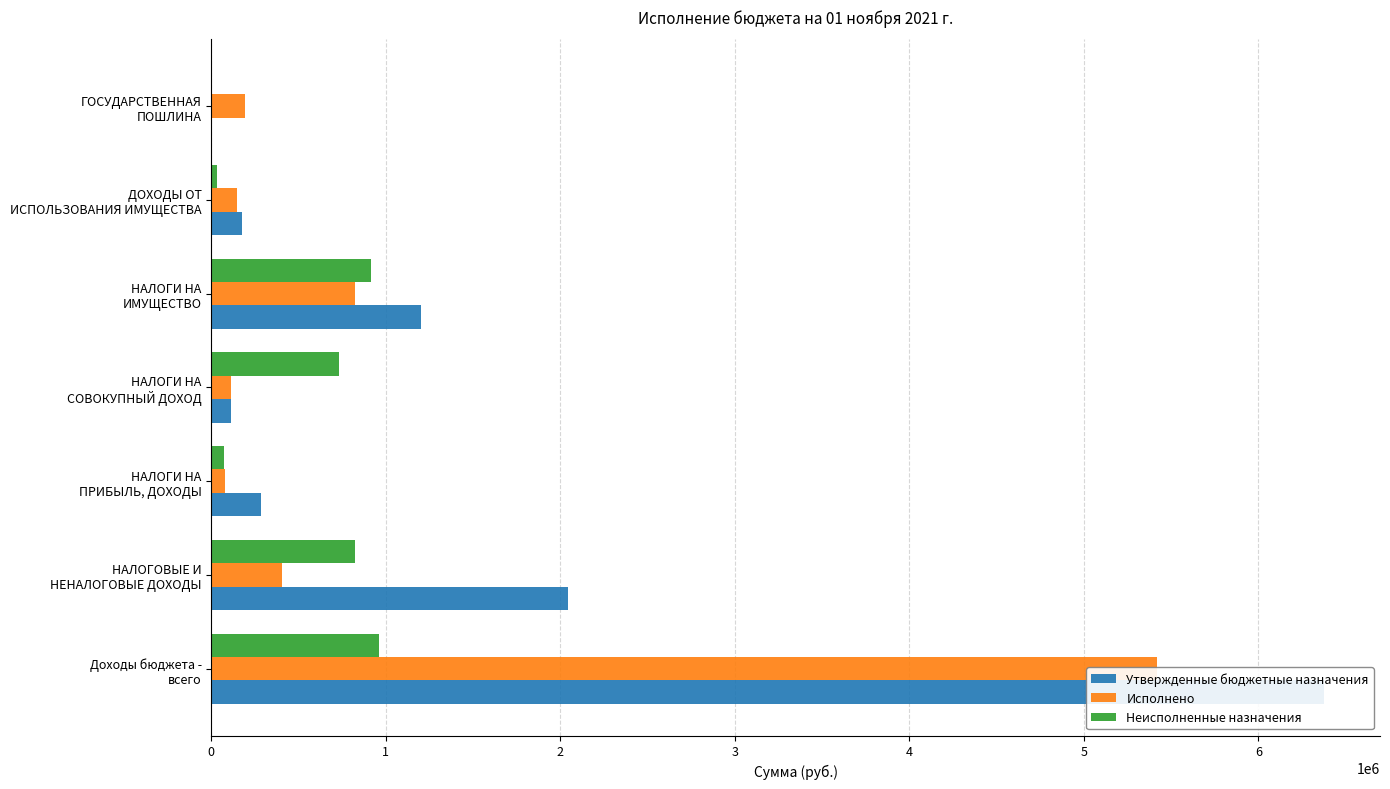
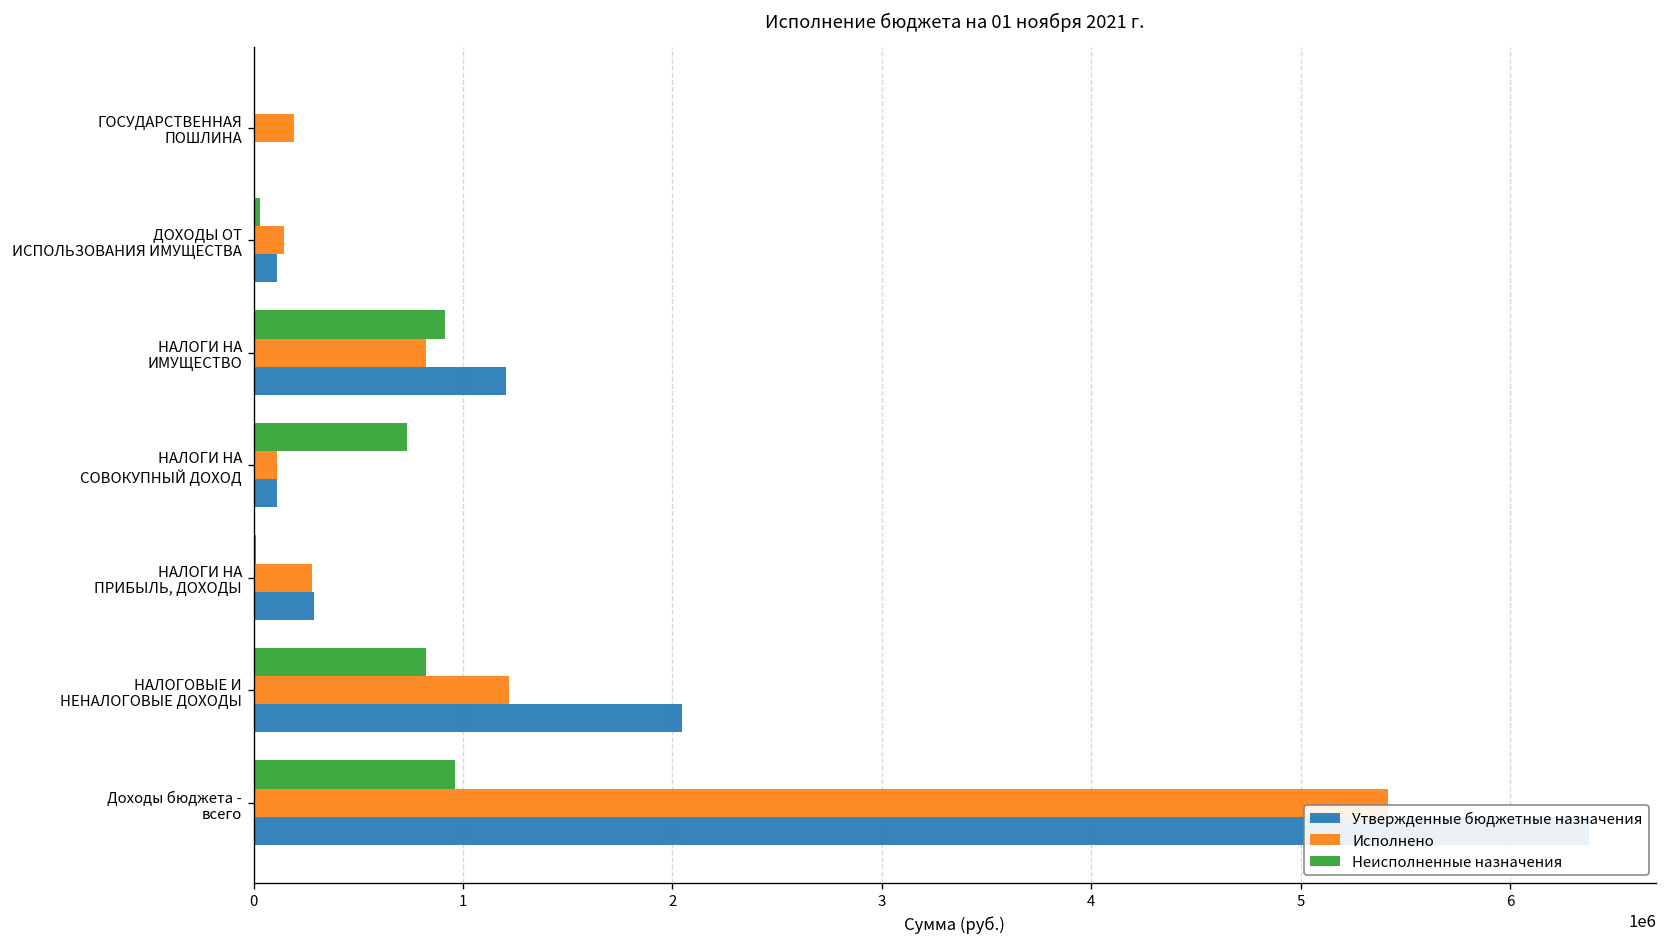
Утвержденные бюджетные назначения, ДОХОДЫ ОТ ИСПОЛЬЗОВАНИЯ ИМУЩЕСТВА: 180000 -> 110000
Неисполненные назначения, НАЛОГИ НА ПРИБЫЛЬ, ДОХОДЫ: 70000 -> 10000
Исполнено, НАЛОГИ НА ПРИБЫЛЬ, ДОХОДЫ: 80000 -> 280000
Исполнено, НАЛОГОВЫЕ И НЕНАЛОГОВЫЕ ДОХОДЫ: 410000 -> 1220000
